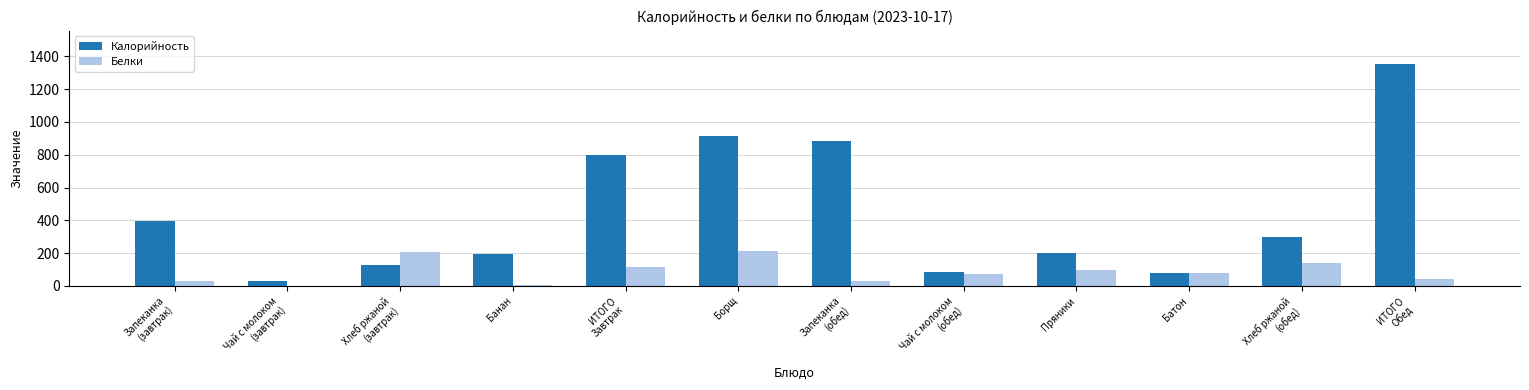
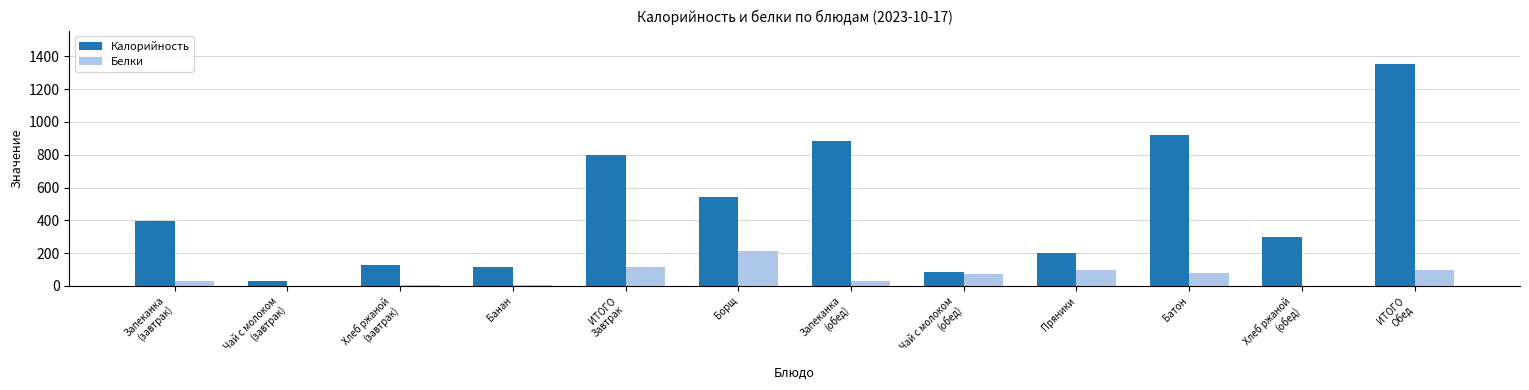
Белки, Хлеб ржаной (завтрак): 210 -> 0
Калорийность, Банан: 190 -> 120
Калорийность, Борщ: 920 -> 540
Калорийность, Батон: 80 -> 920
Белки, Хлеб ржаной (обед): 140 -> 0
Белки, ИТОГО Обед: 40 -> 100
